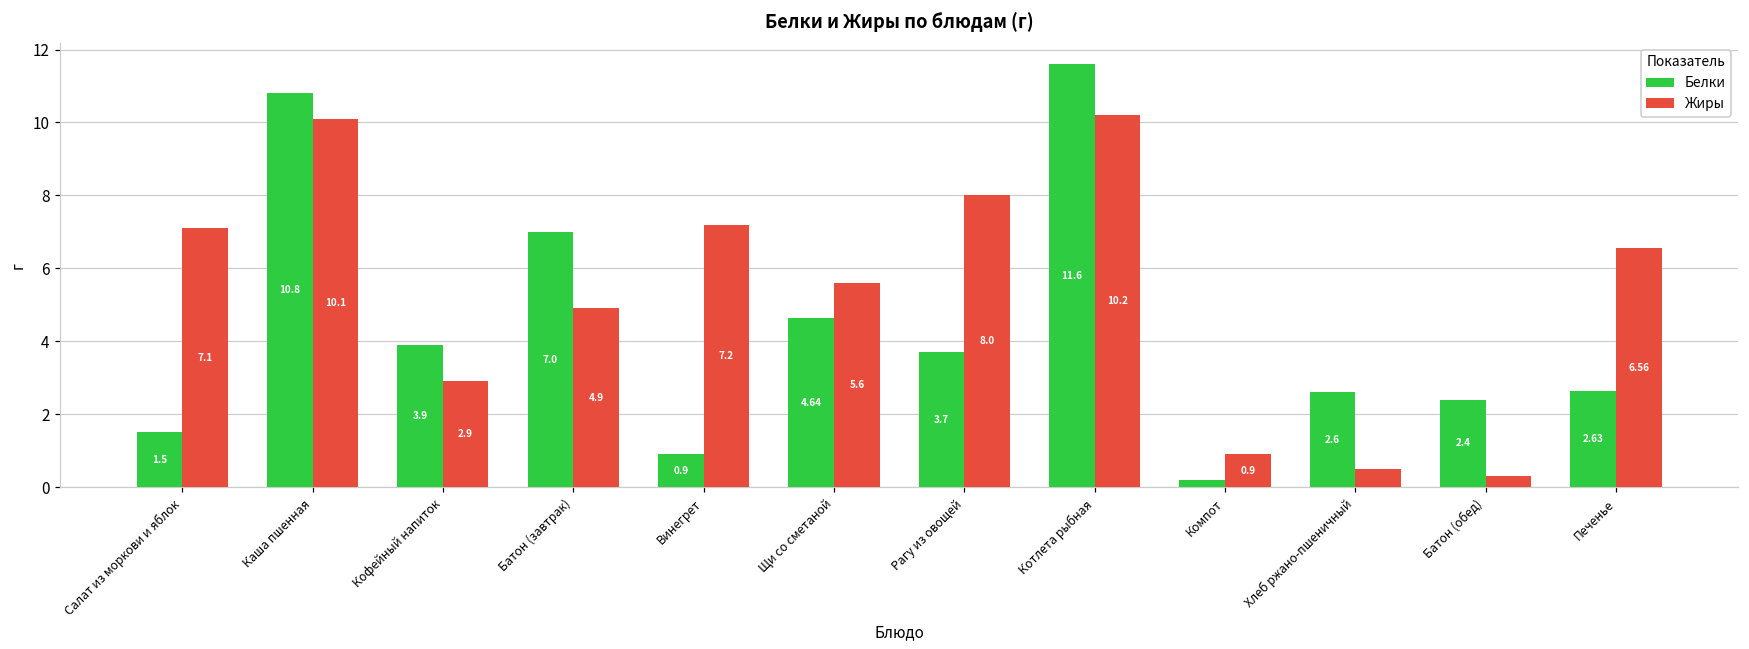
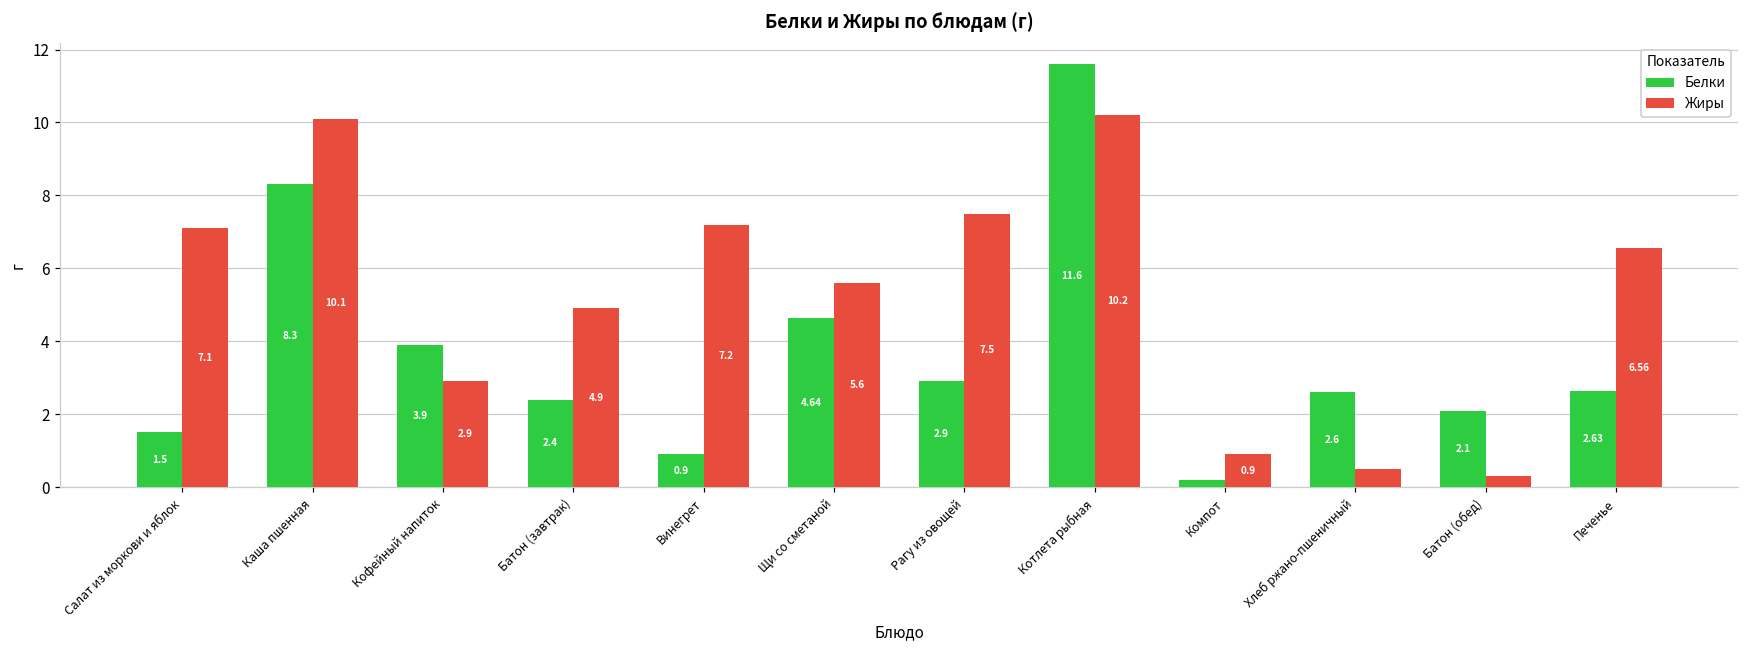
Белки, Каша пшенная: 10.8 -> 8.3
Белки, Батон (завтрак): 7.0 -> 2.4
Белки, Рагу из овощей: 3.7 -> 2.9
Жиры, Рагу из овощей: 8.0 -> 7.5
Белки, Батон (обед): 2.4 -> 2.1
